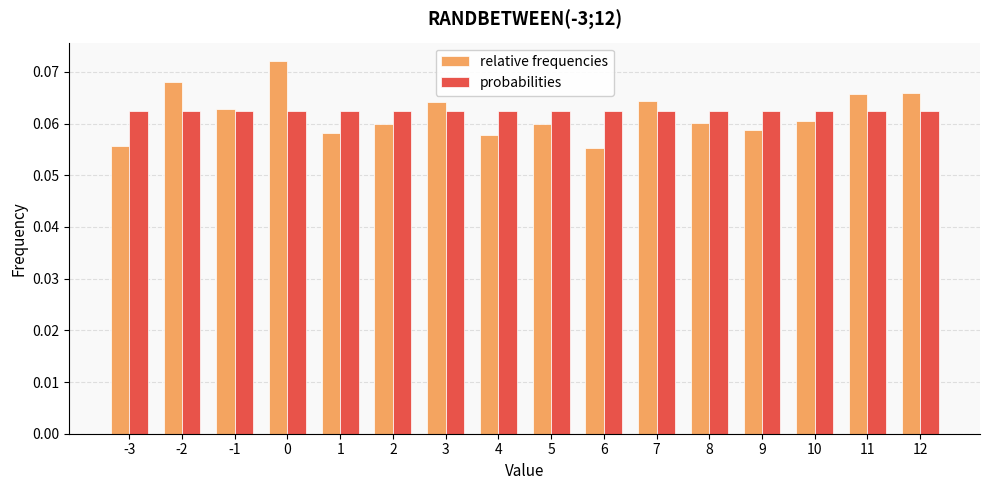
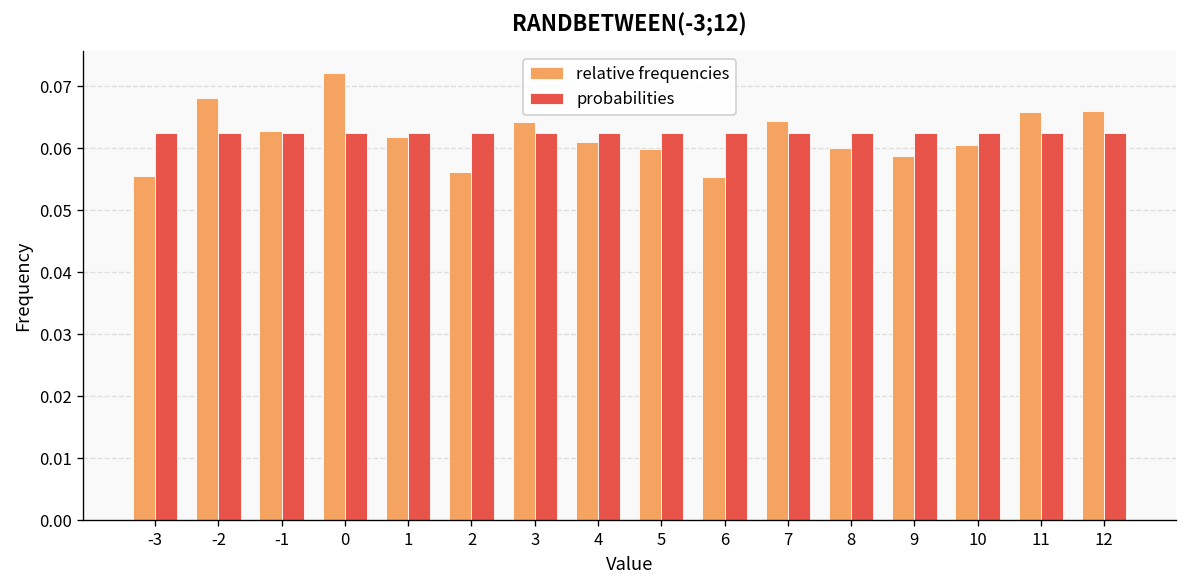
relative frequencies, 1: 0.058 -> 0.062
relative frequencies, 2: 0.060 -> 0.056
relative frequencies, 4: 0.058 -> 0.061
